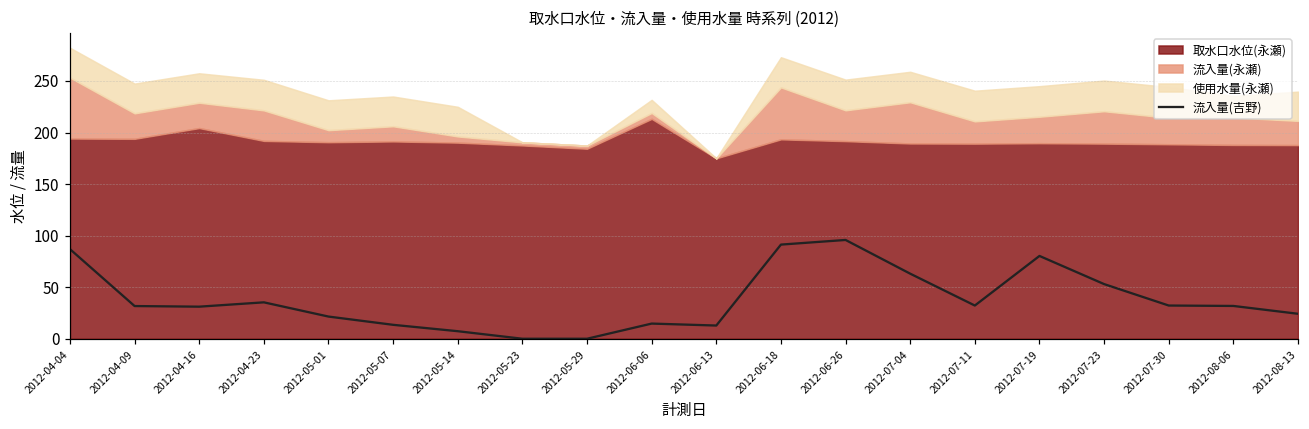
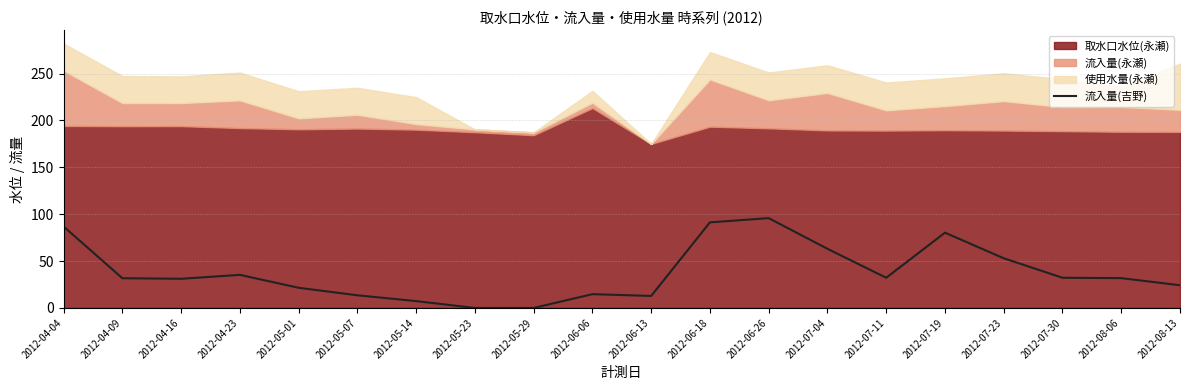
取水口水位(永瀬), 2012-04-16: 200 -> 190
使用水量(永瀬), 2012-08-13: 30 -> 50
